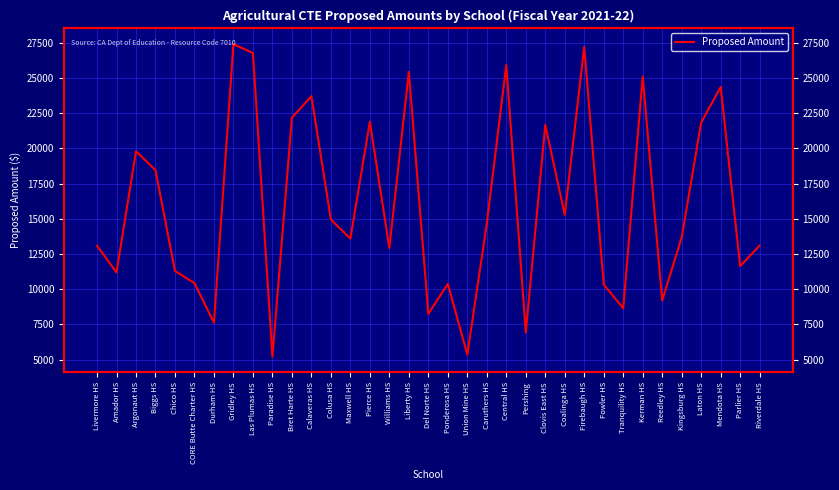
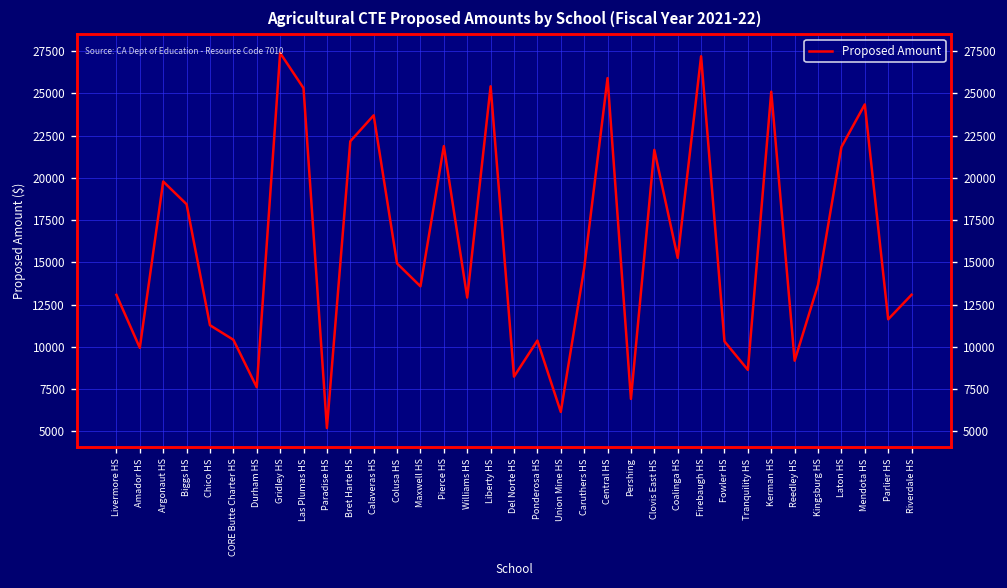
Amador HS: 11200 -> 10000
Las Plumas HS: 26800 -> 25300
Union Mine HS: 5300 -> 6200
